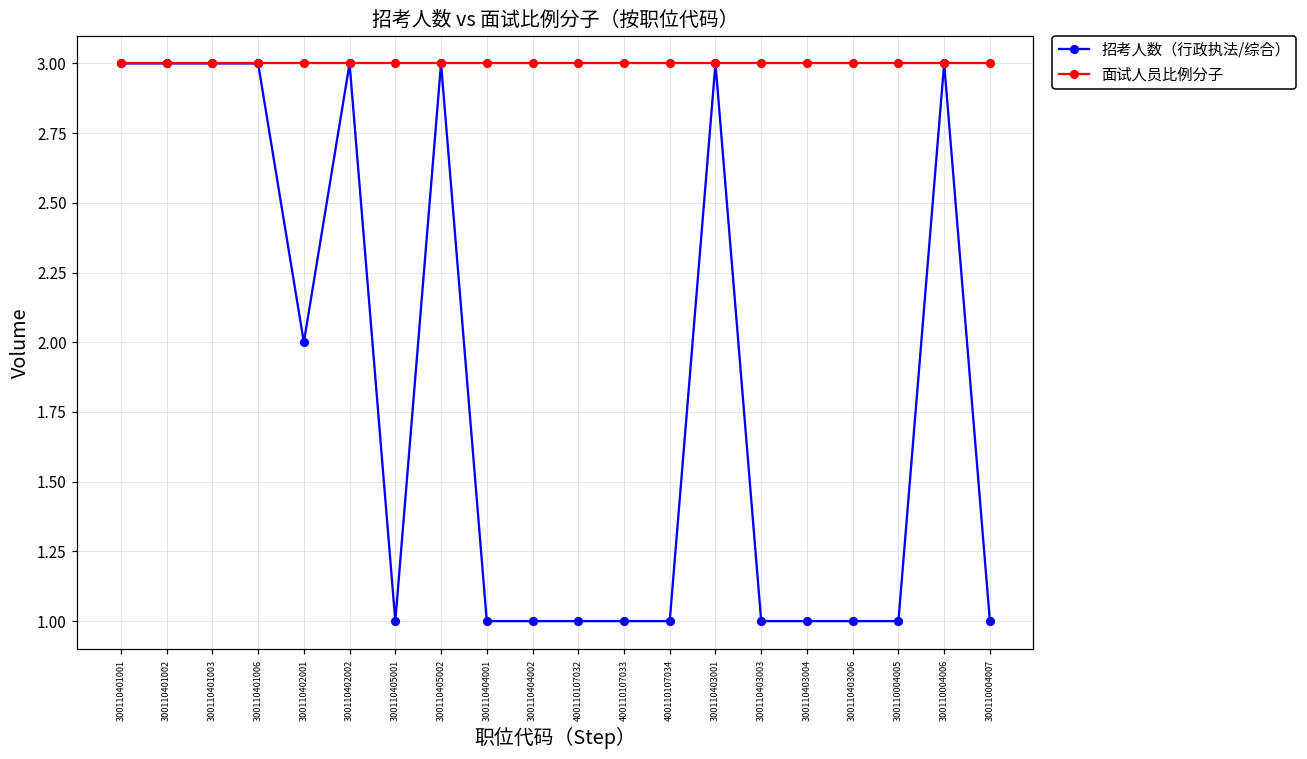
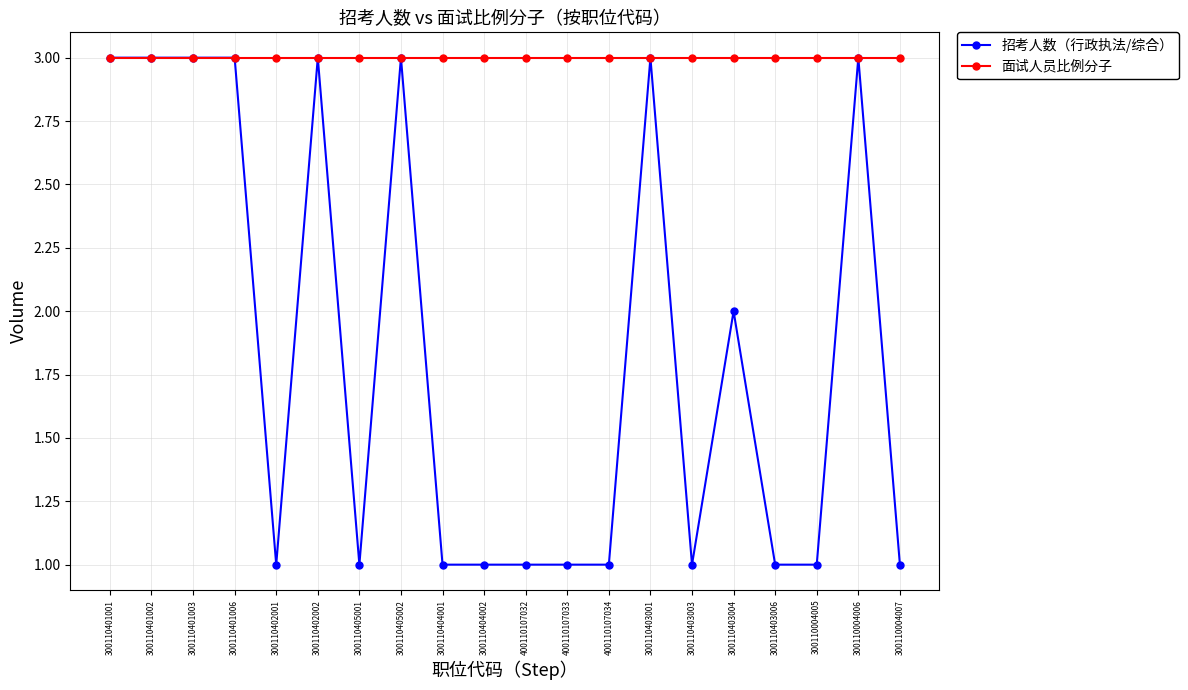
招考人数（行政执法/综合）, 300110402001: 2 -> 1
招考人数（行政执法/综合）, 300110403004: 1 -> 2
